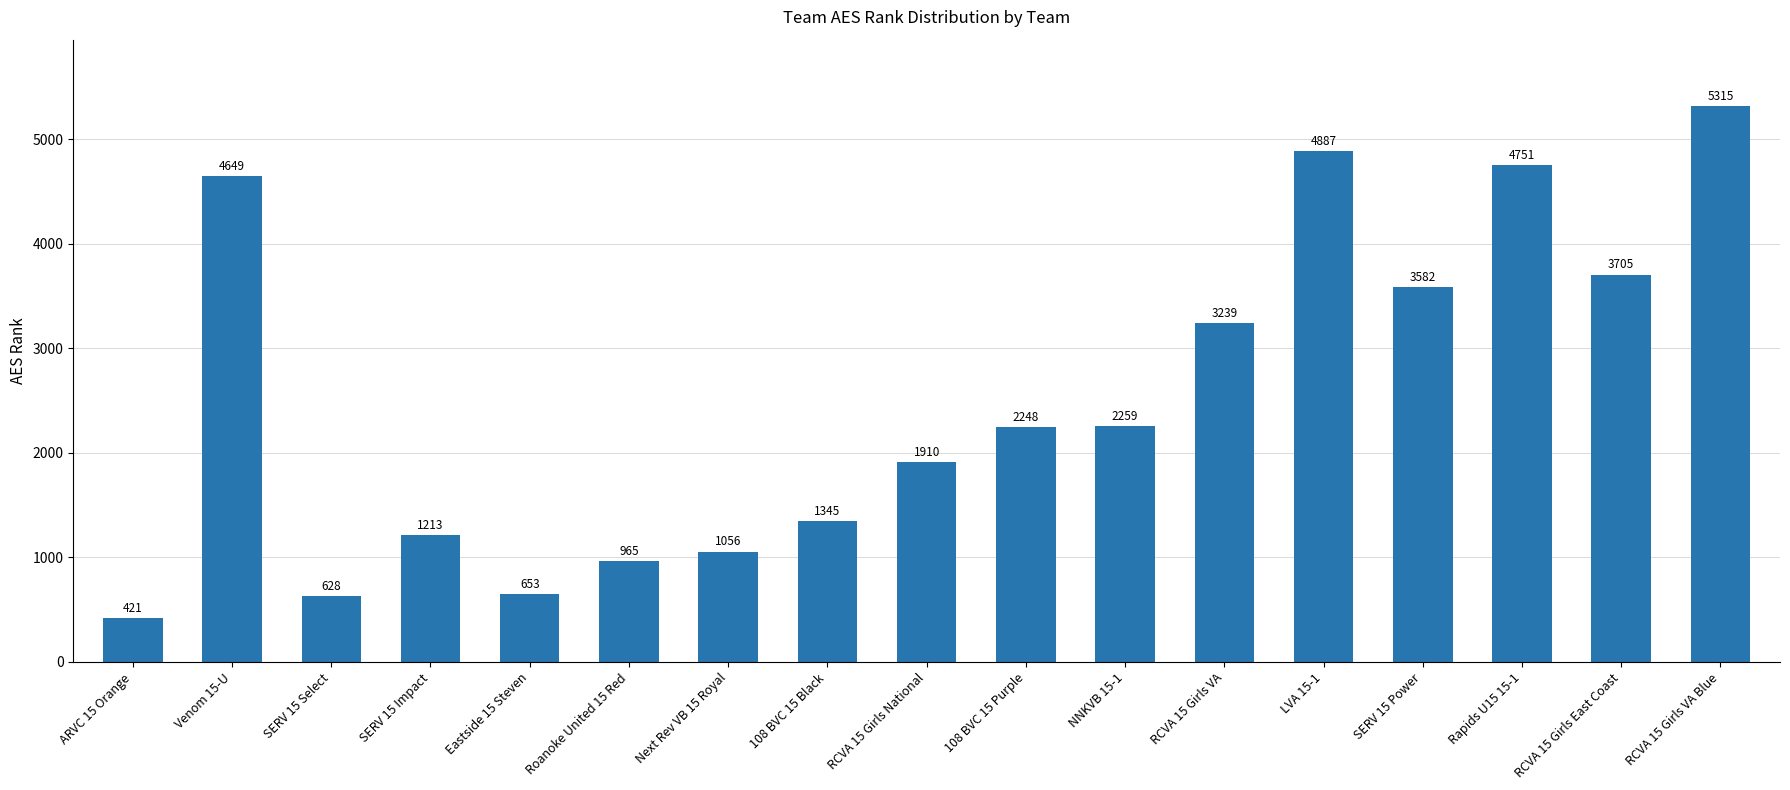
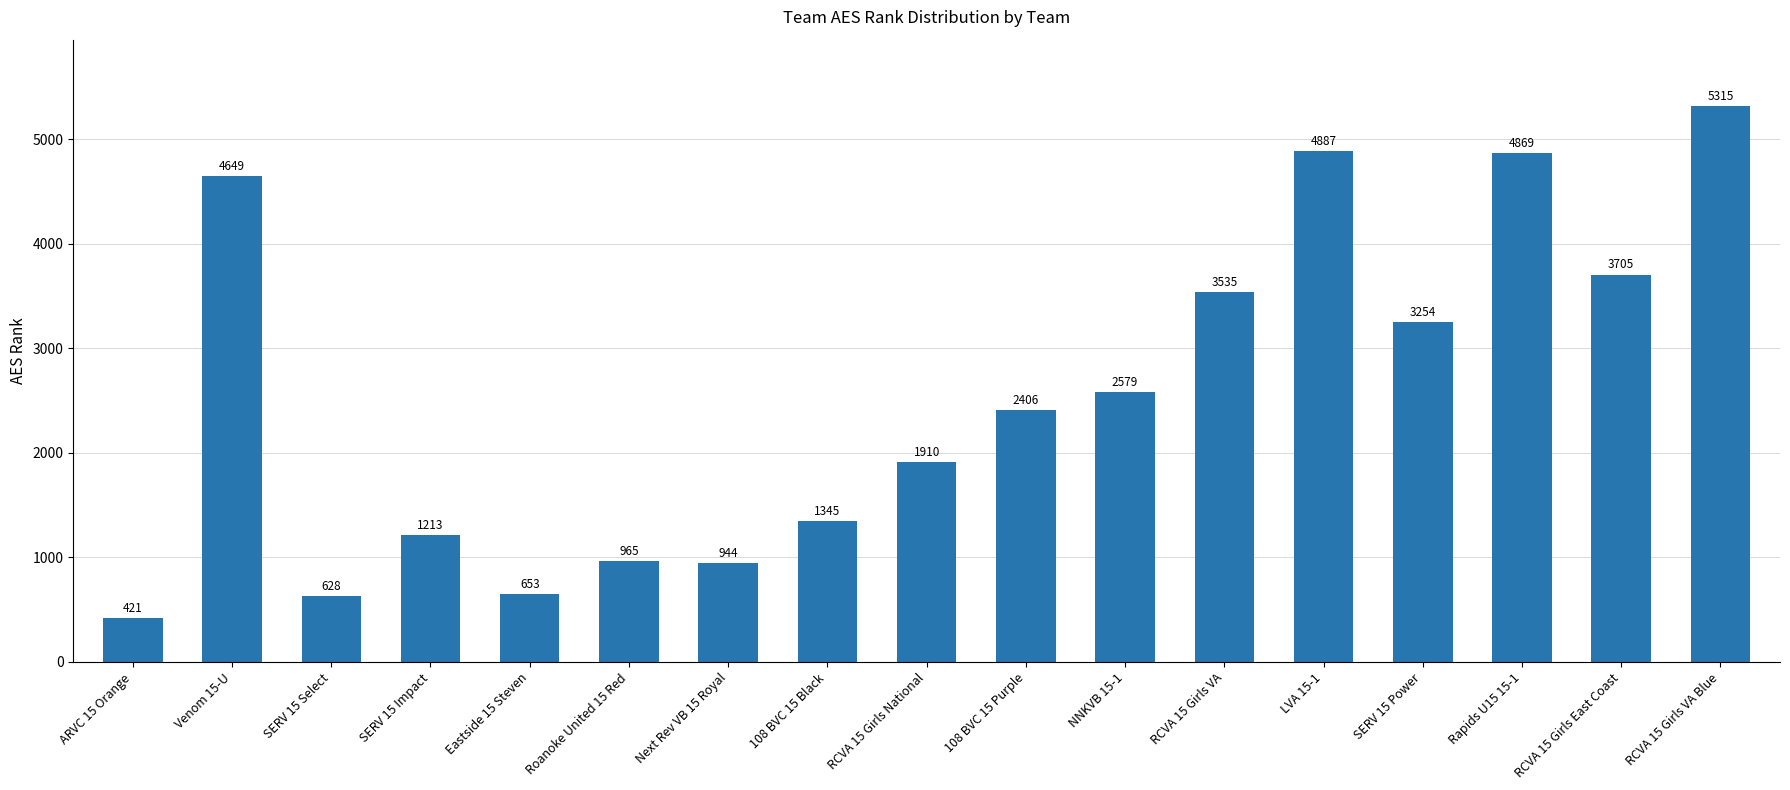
Next Rev VB 15 Royal: 1056 -> 944
108 BVC 15 Purple: 2248 -> 2406
NNKVB 15-1: 2259 -> 2579
RCVA 15 Girls VA: 3239 -> 3535
SERV 15 Power: 3582 -> 3254
Rapids U15 15-1: 4751 -> 4869
